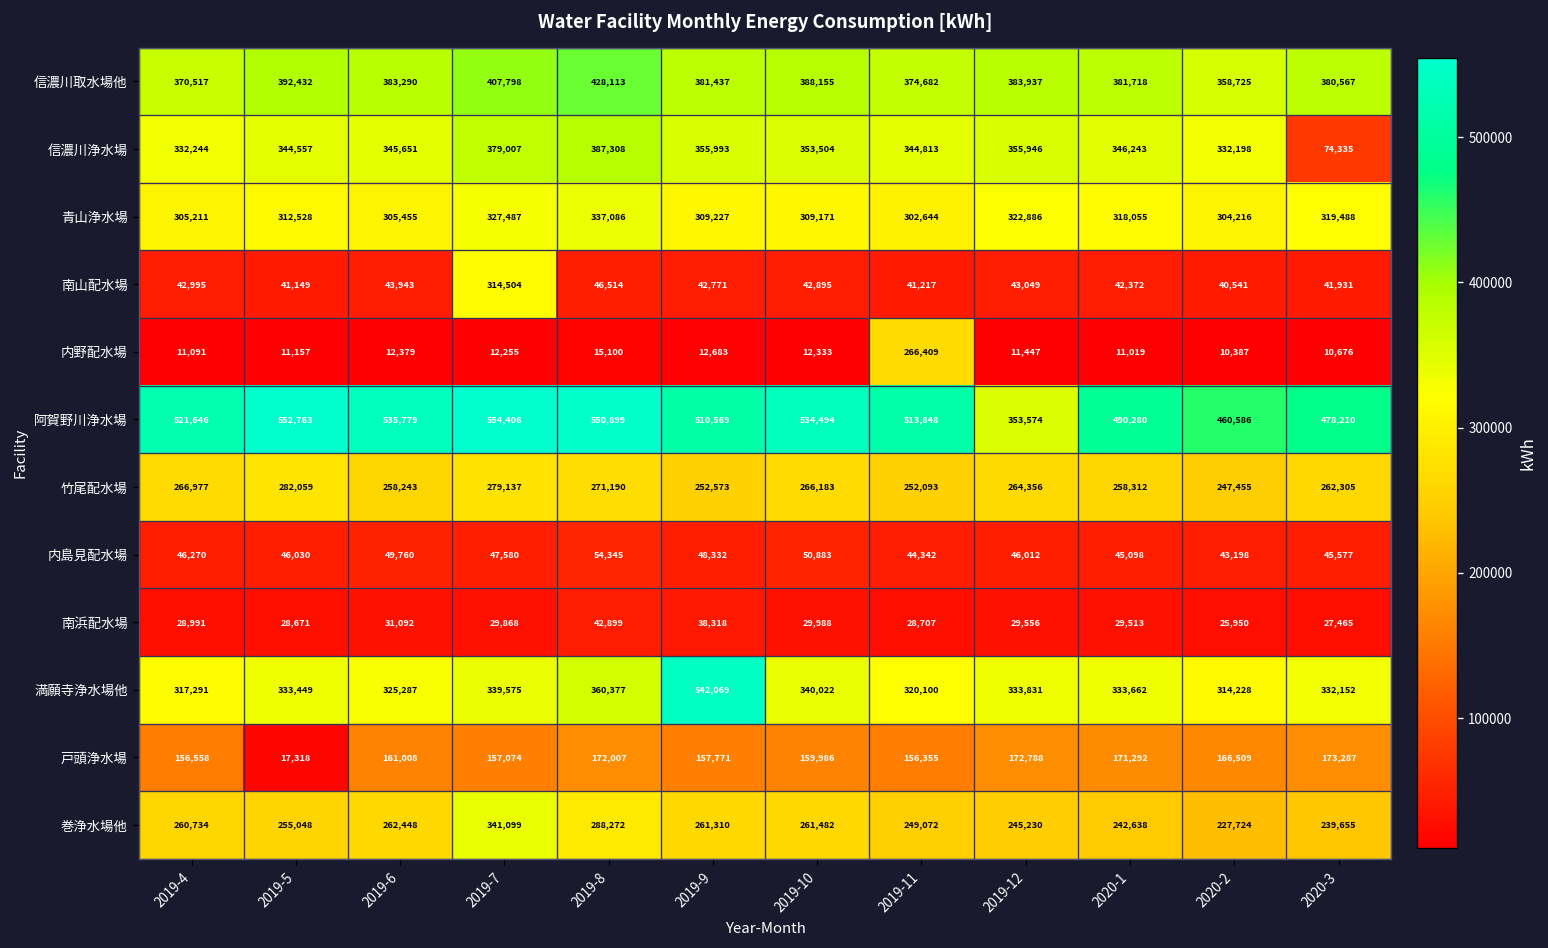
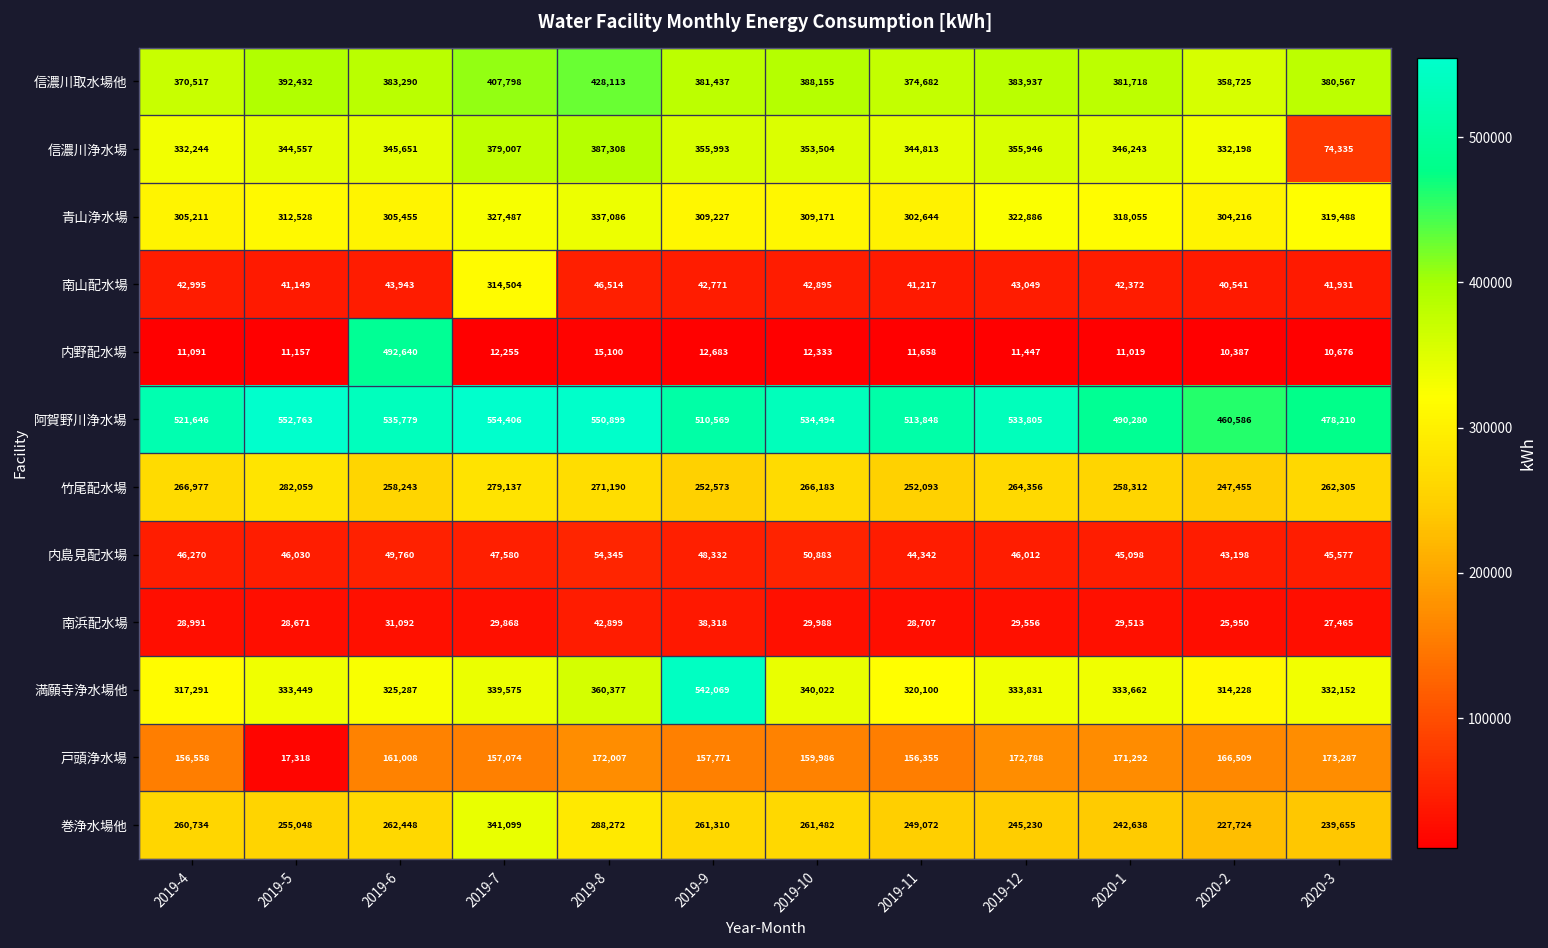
内野配水場, 2019-6: 12,379 -> 492,640
内野配水場, 2019-11: 266,409 -> 11,658
阿賀野川浄水場, 2019-12: 353,574 -> 533,805
